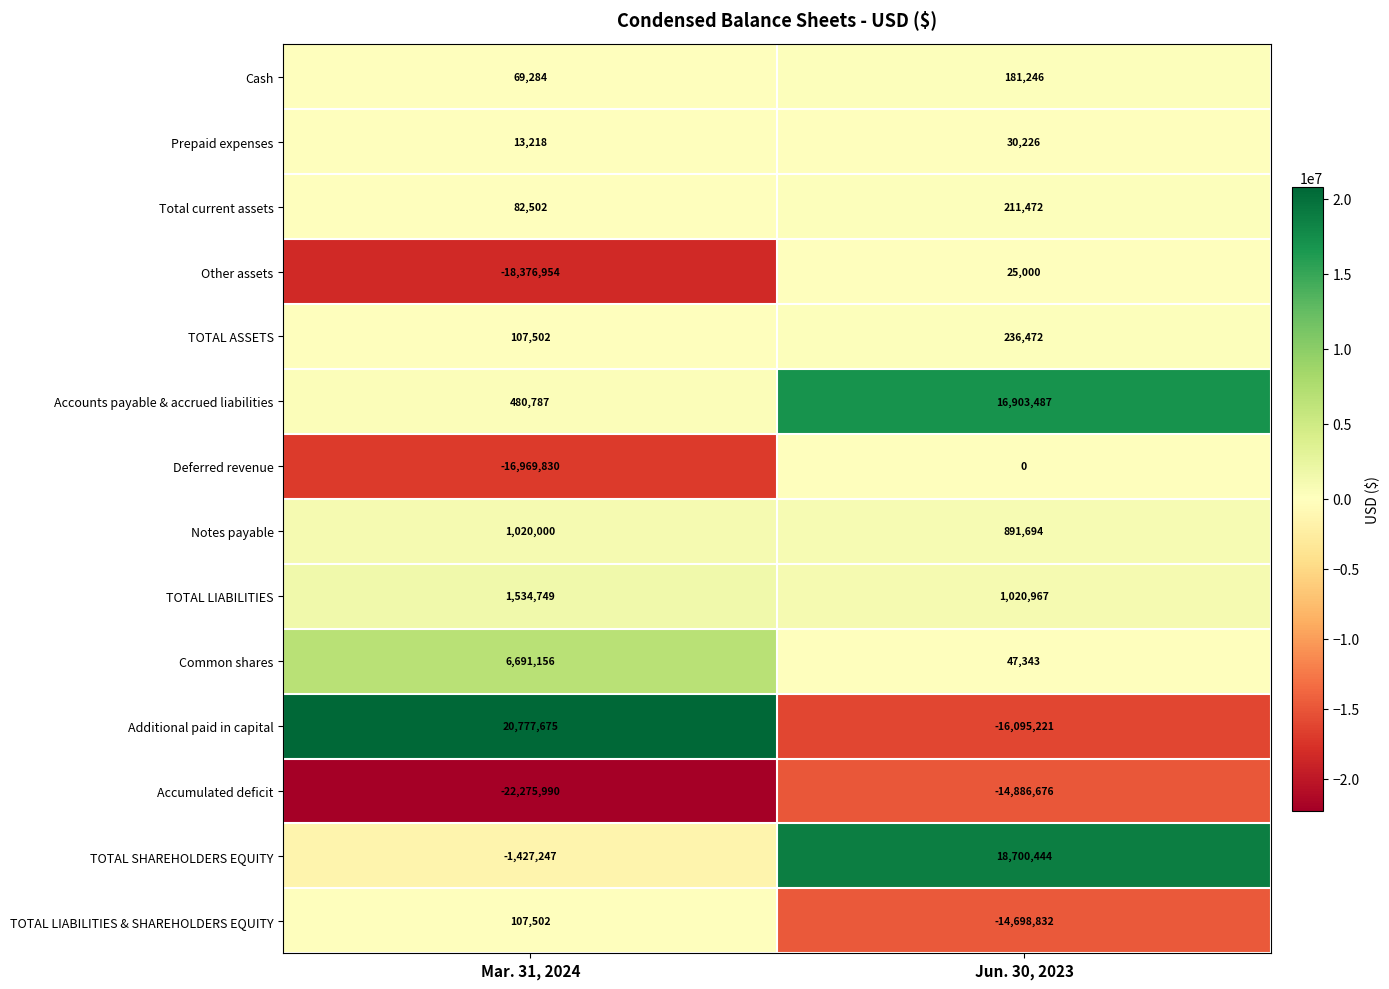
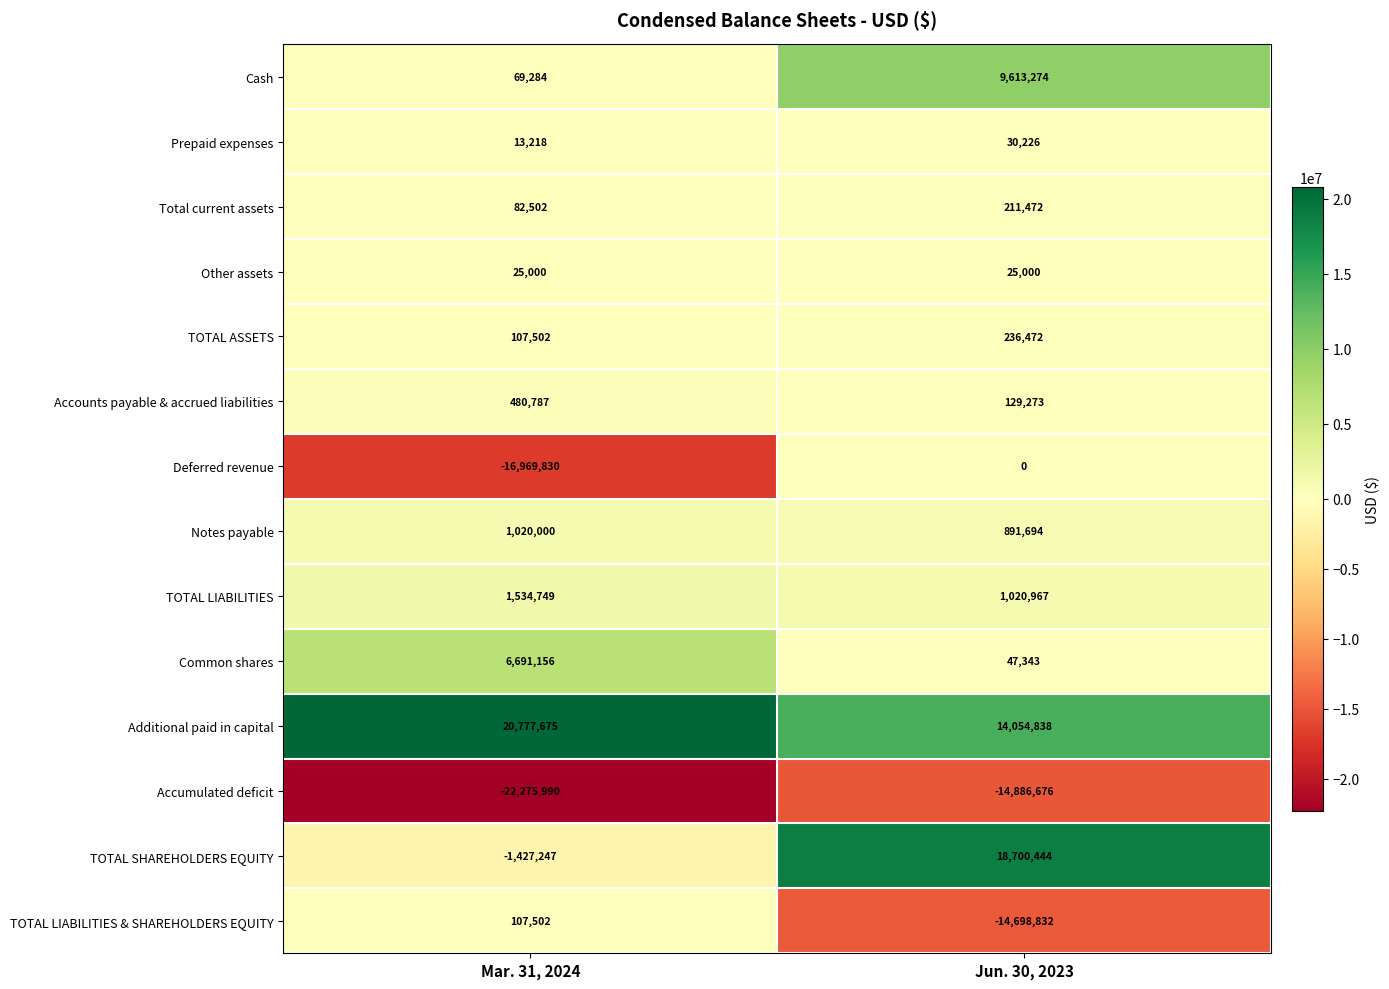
Cash, Jun. 30, 2023: 181,246 -> 9,613,274
Other assets, Mar. 31, 2024: -18,376,954 -> 25,000
Accounts payable & accrued liabilities, Jun. 30, 2023: 16,903,487 -> 129,273
Additional paid in capital, Jun. 30, 2023: -16,095,221 -> 14,054,838
